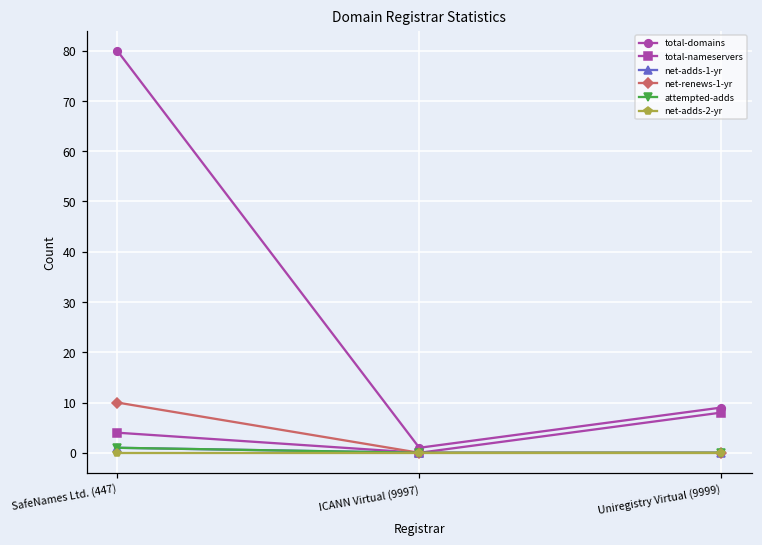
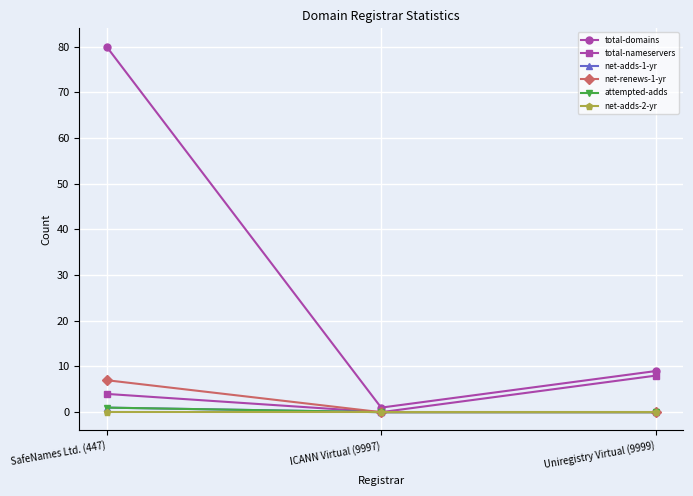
net-renews-1-yr, SafeNames Ltd. (447): 10 -> 7
